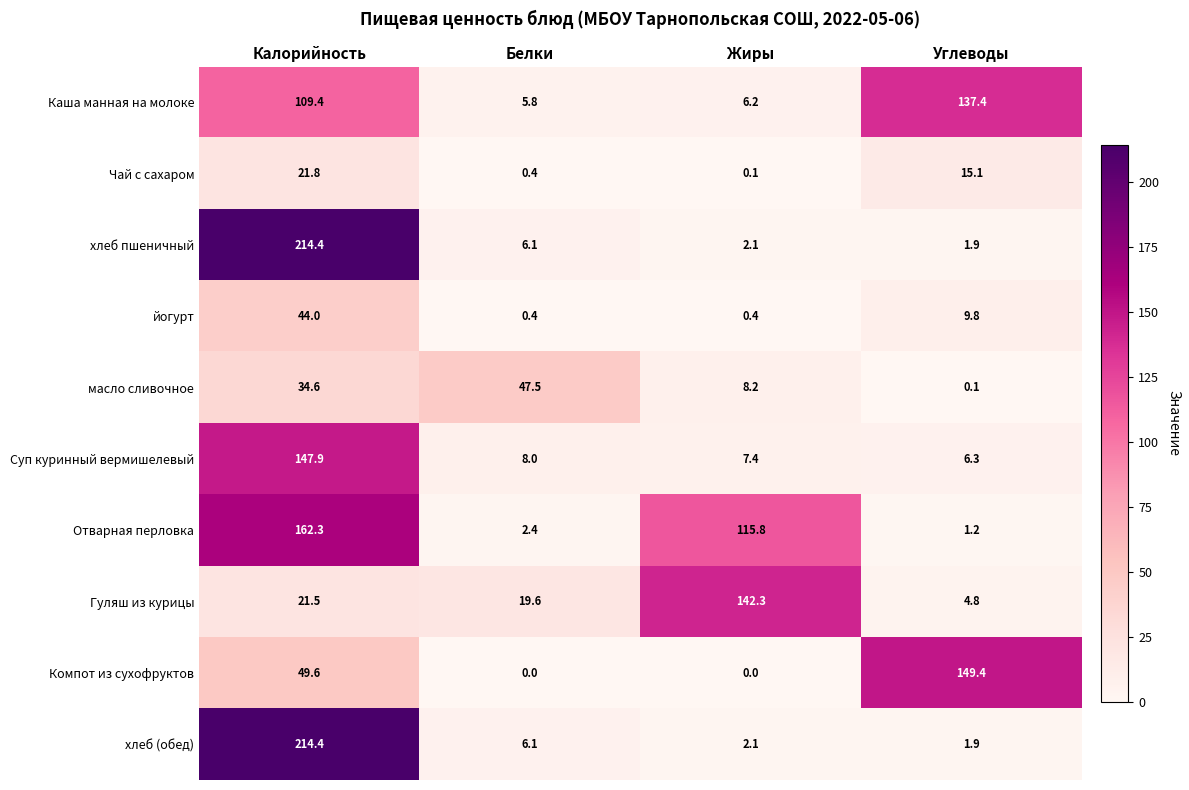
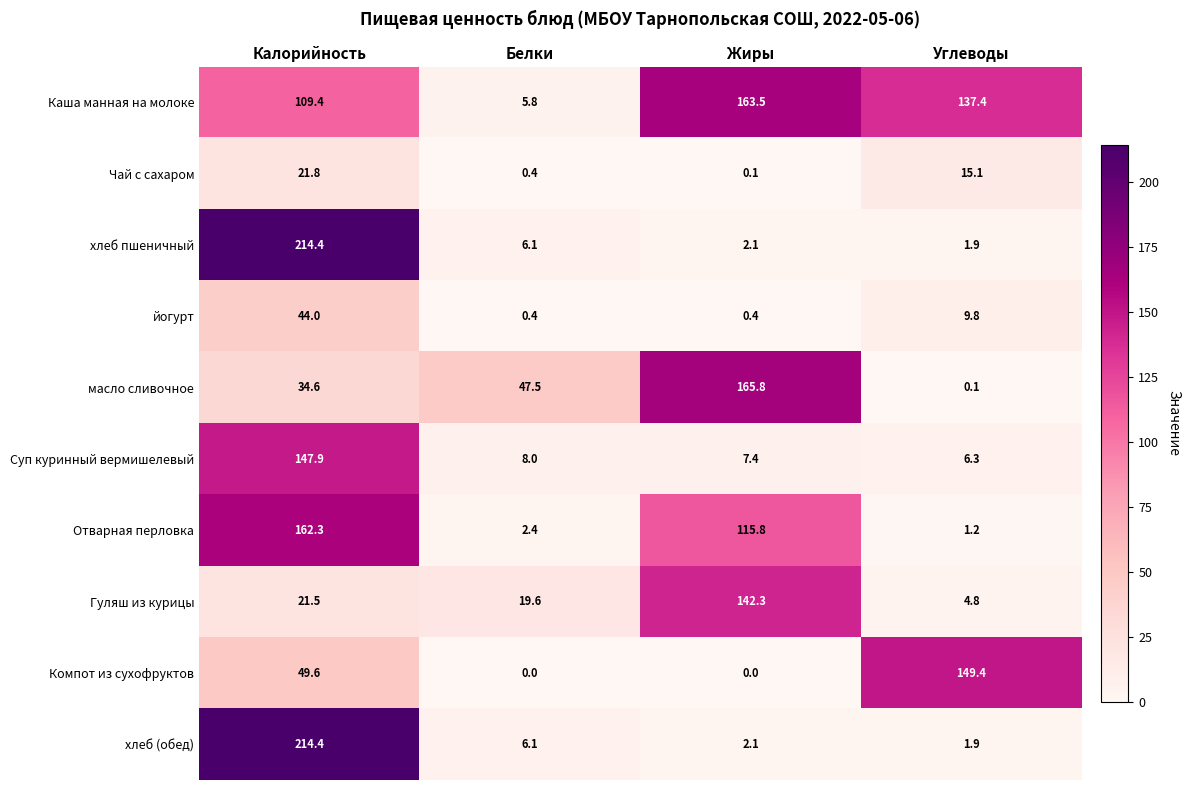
Каша манная на молоке, Жиры: 6.2 -> 163.5
масло сливочное, Жиры: 8.2 -> 165.8
